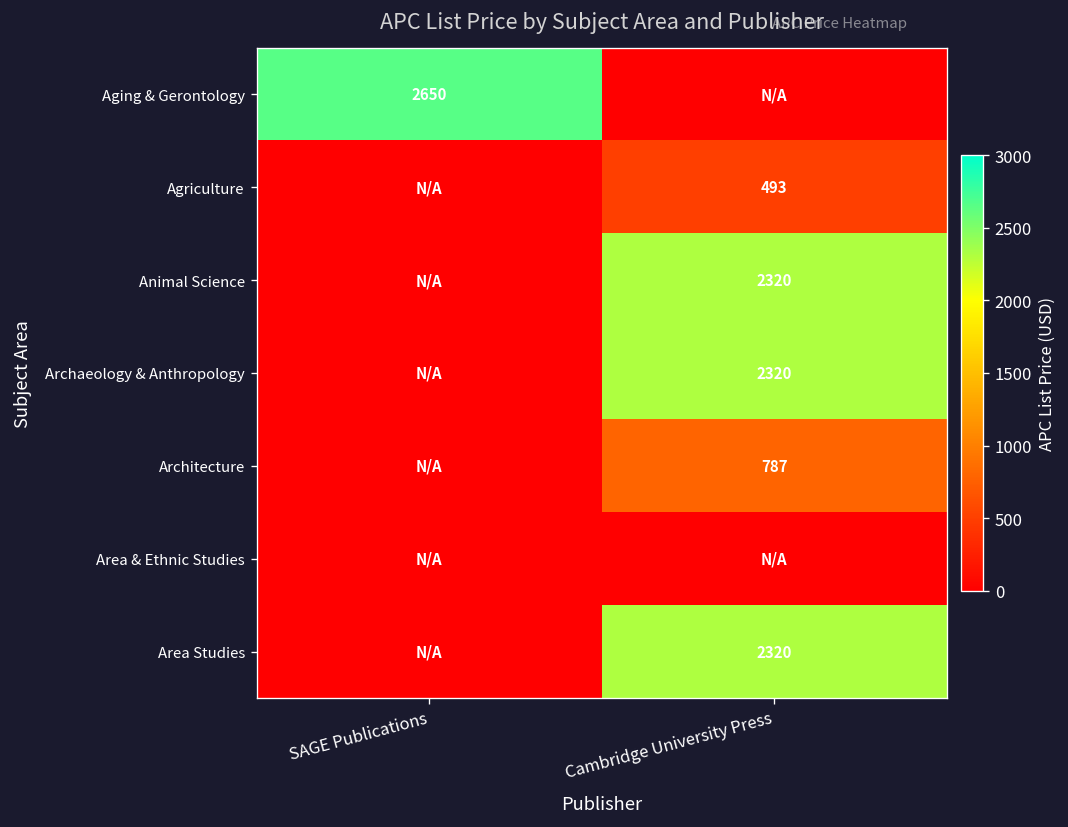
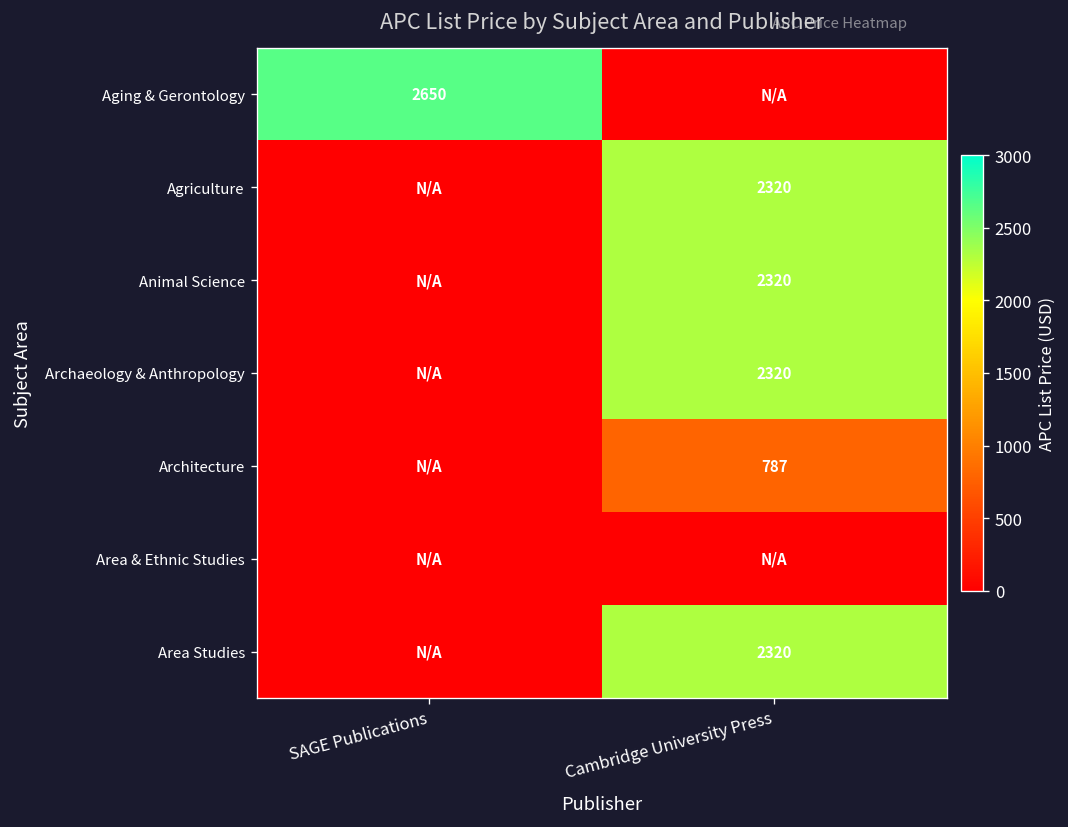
Agriculture, Cambridge University Press: 493 -> 2320
